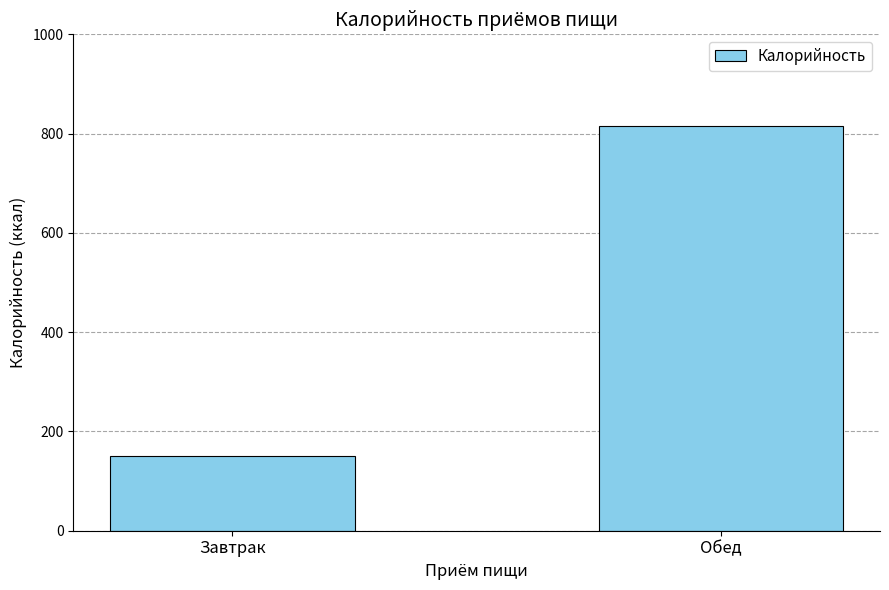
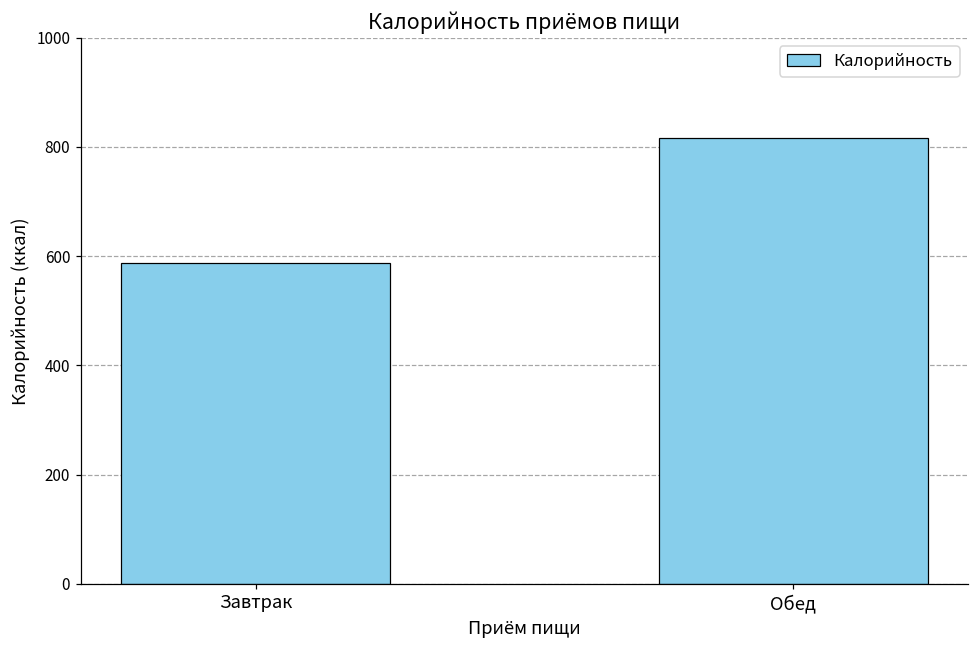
Завтрак: 150 -> 590
